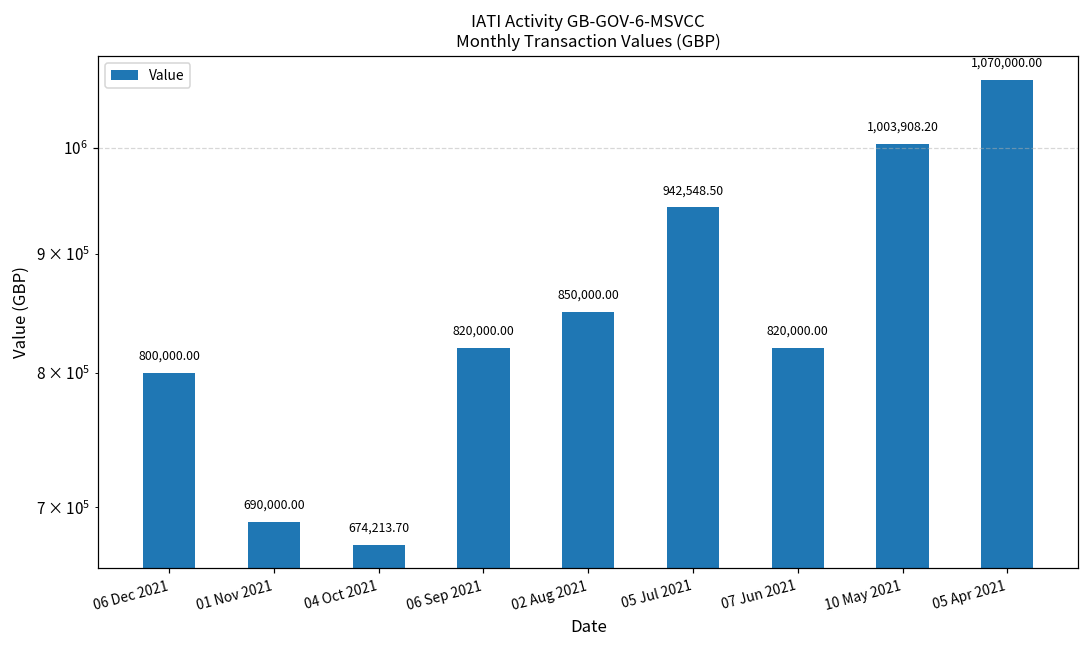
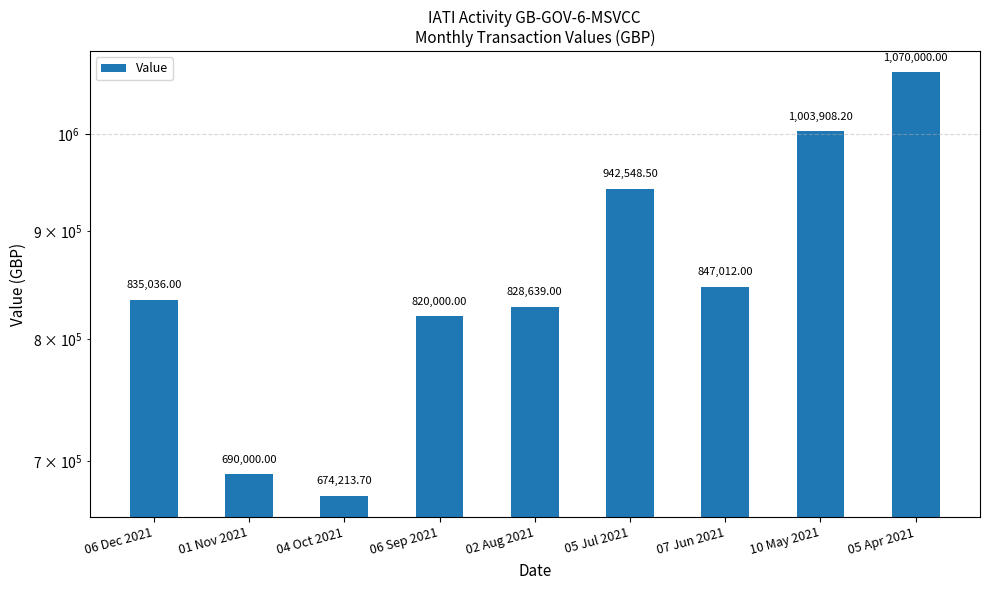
06 Dec 2021: 800,000.00 -> 835,036.00
02 Aug 2021: 850,000.00 -> 828,639.00
07 Jun 2021: 820,000.00 -> 847,012.00
